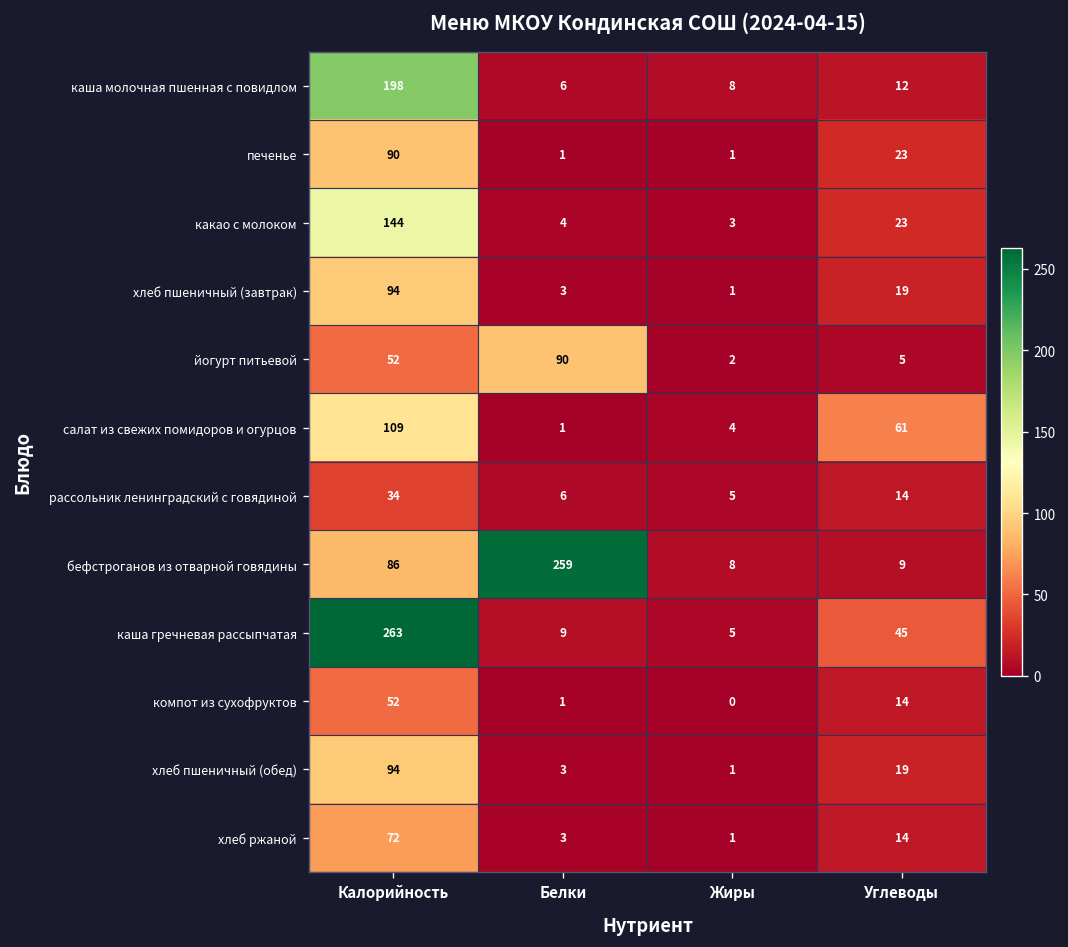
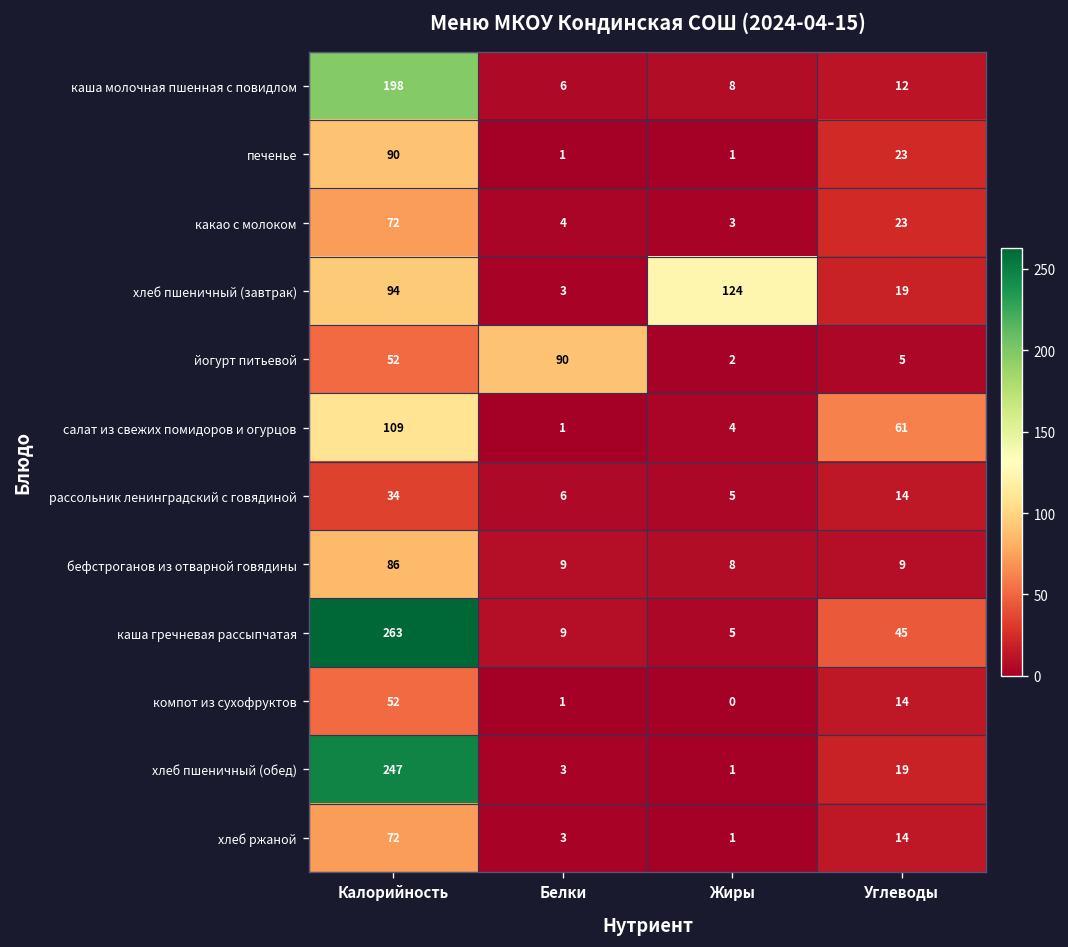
какао с молоком, Калорийность: 144 -> 72
хлеб пшеничный (завтрак), Жиры: 1 -> 124
бефстроганов из отварной говядины, Белки: 259 -> 9
хлеб пшеничный (обед), Калорийность: 94 -> 247
